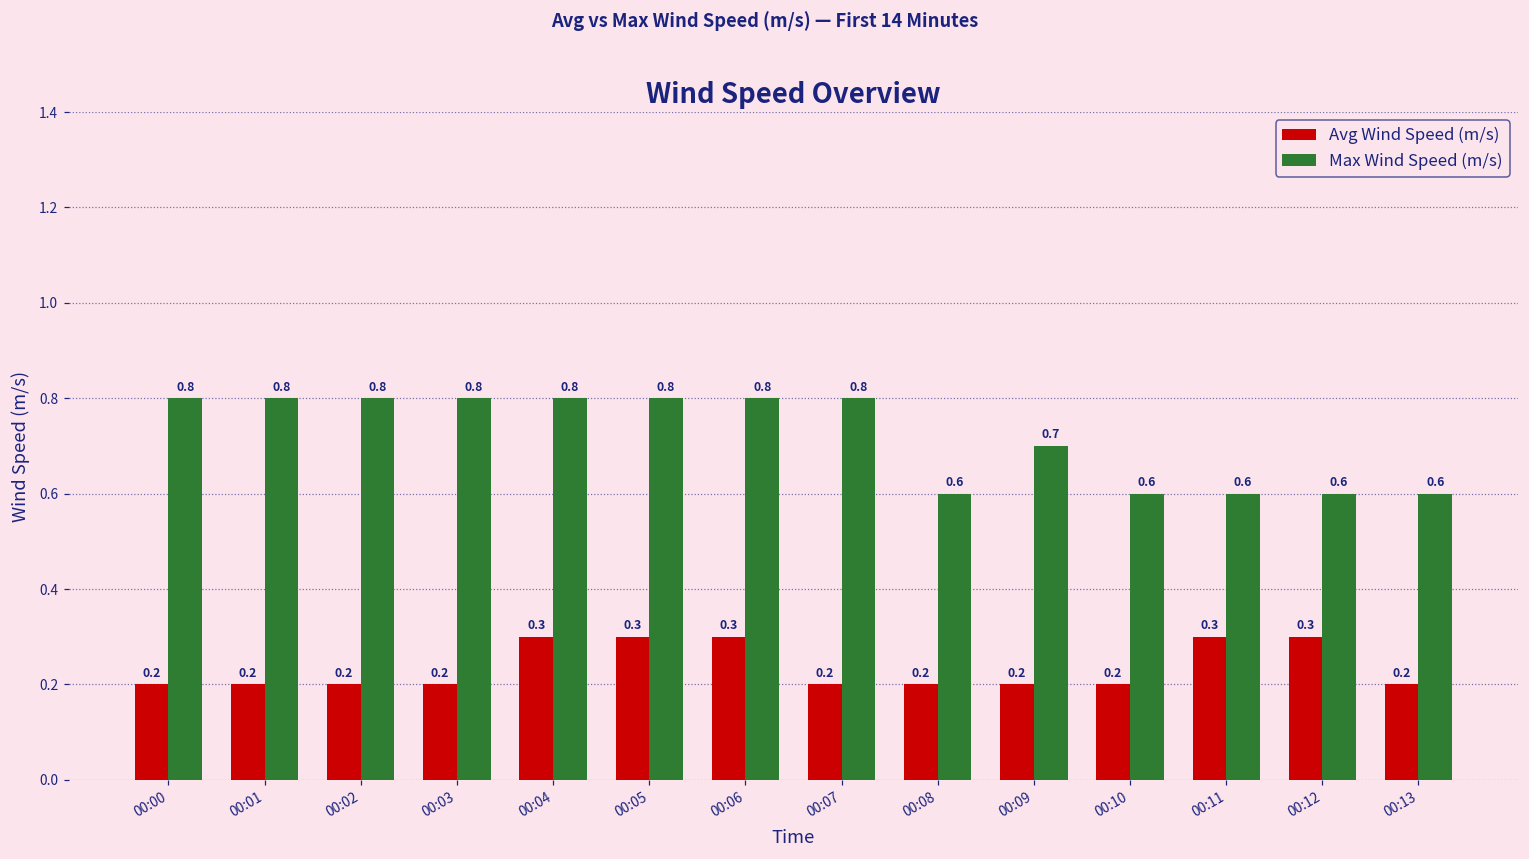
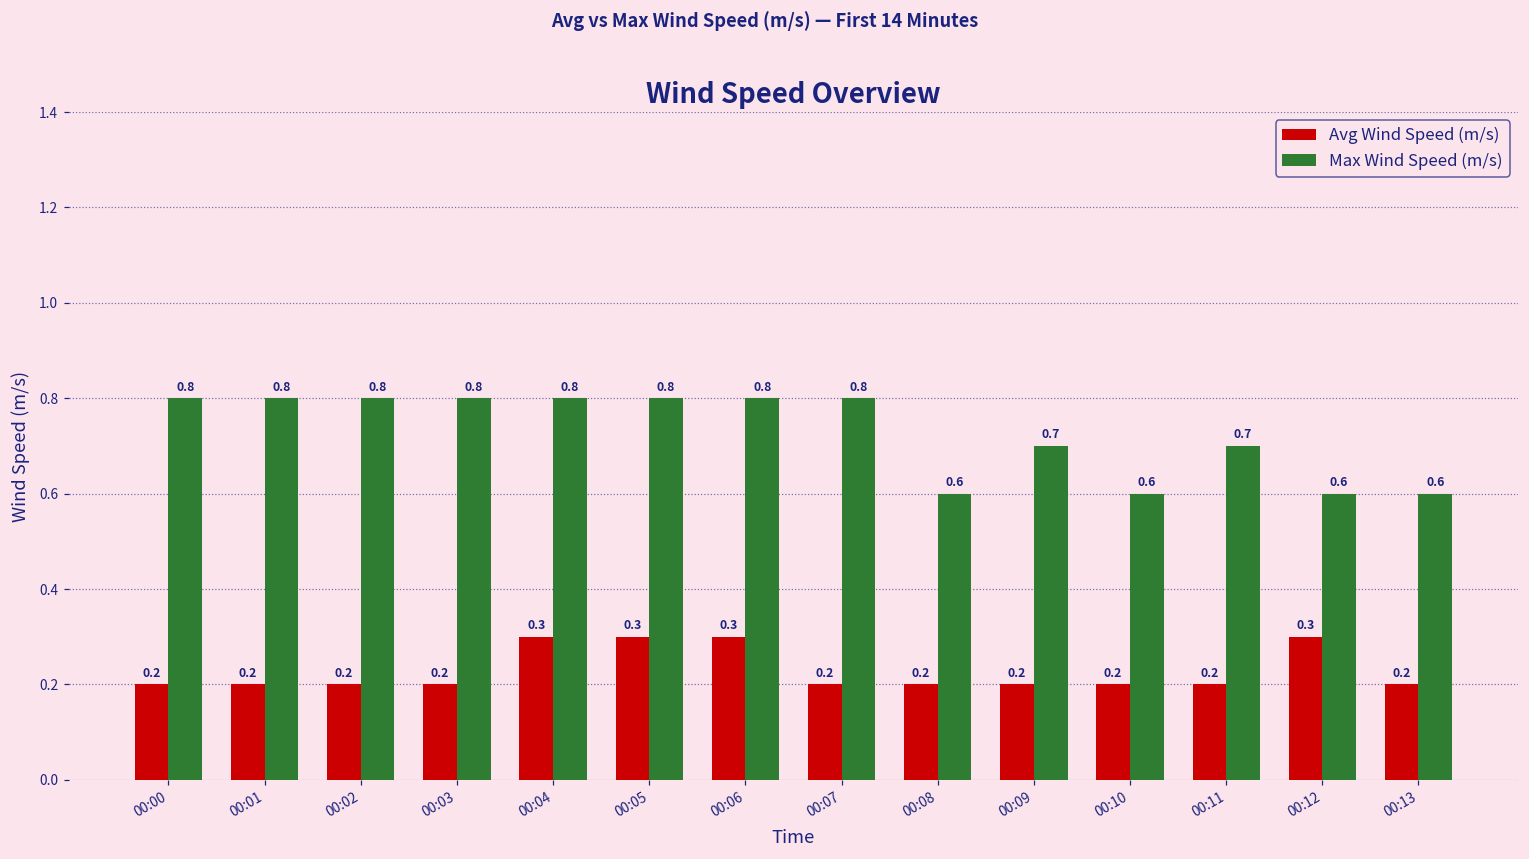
Avg Wind Speed (m/s), 00:11: 0.3 -> 0.2
Max Wind Speed (m/s), 00:11: 0.6 -> 0.7
